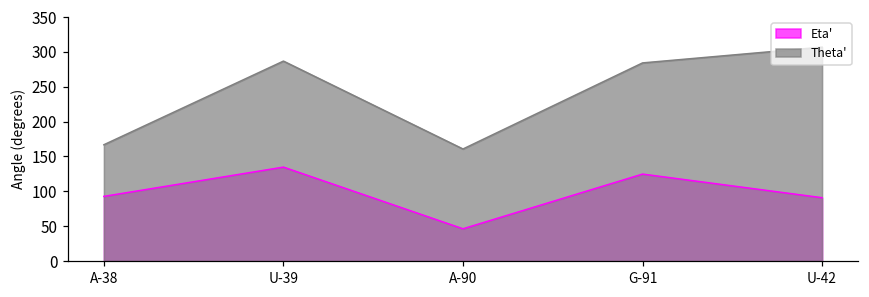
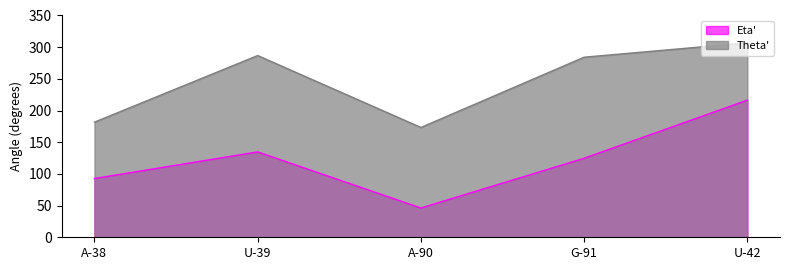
Theta', A-38: 170 -> 180
Theta', A-90: 160 -> 170
Eta', U-42: 90 -> 220
